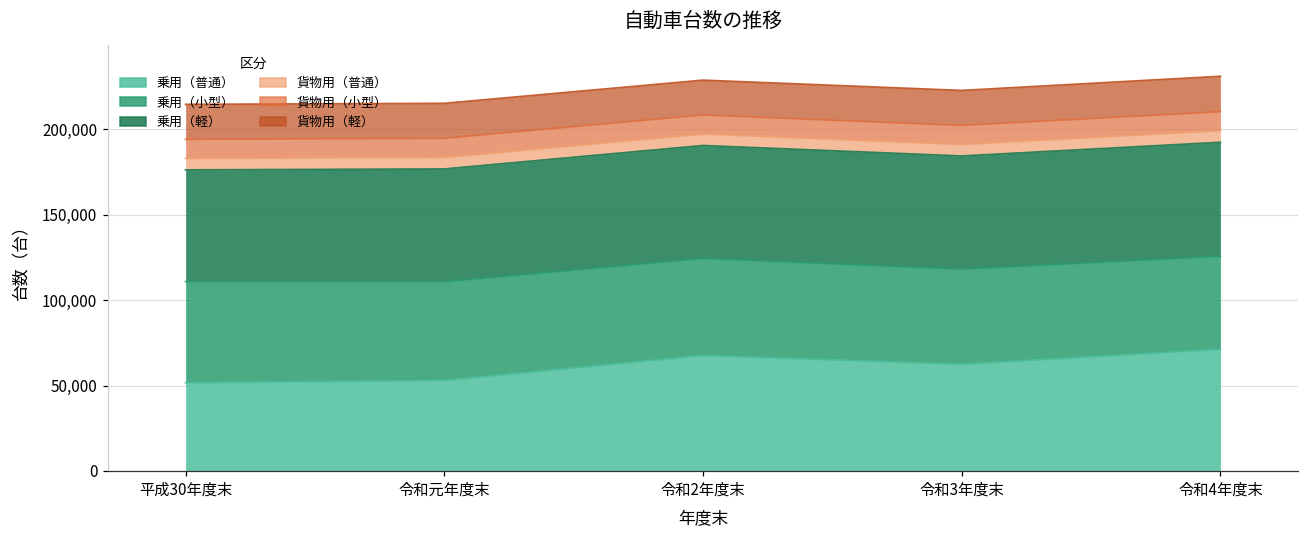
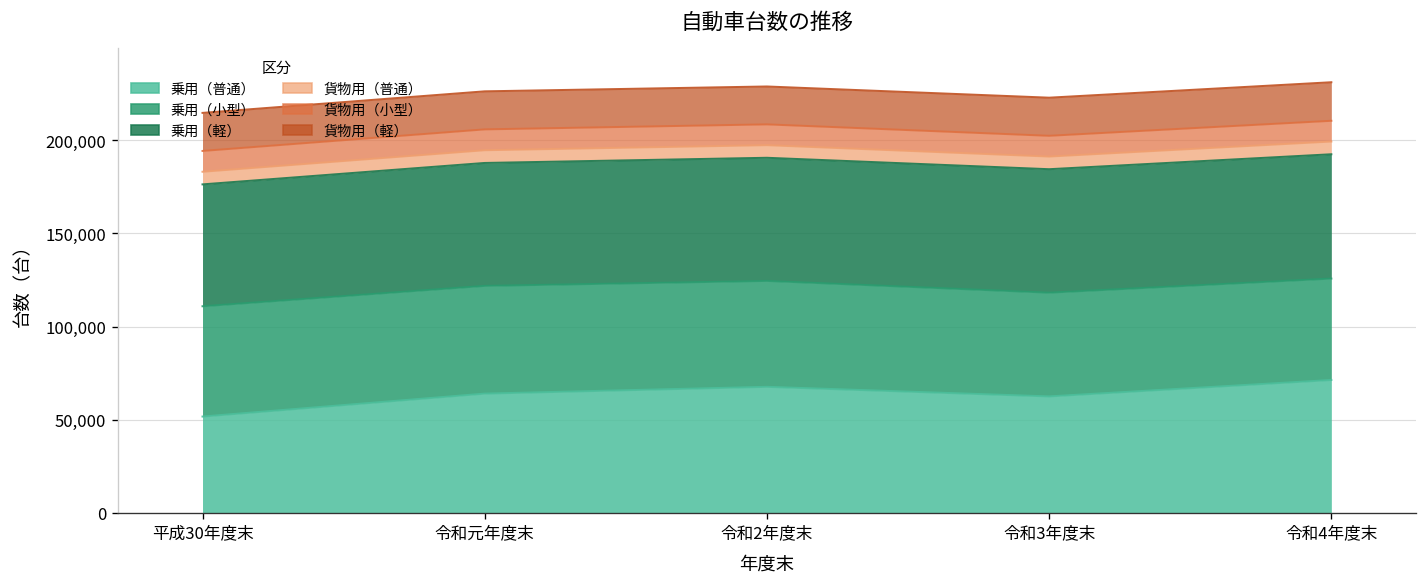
乗用（普通）, 令和元年度末: 53,000 -> 64,000
